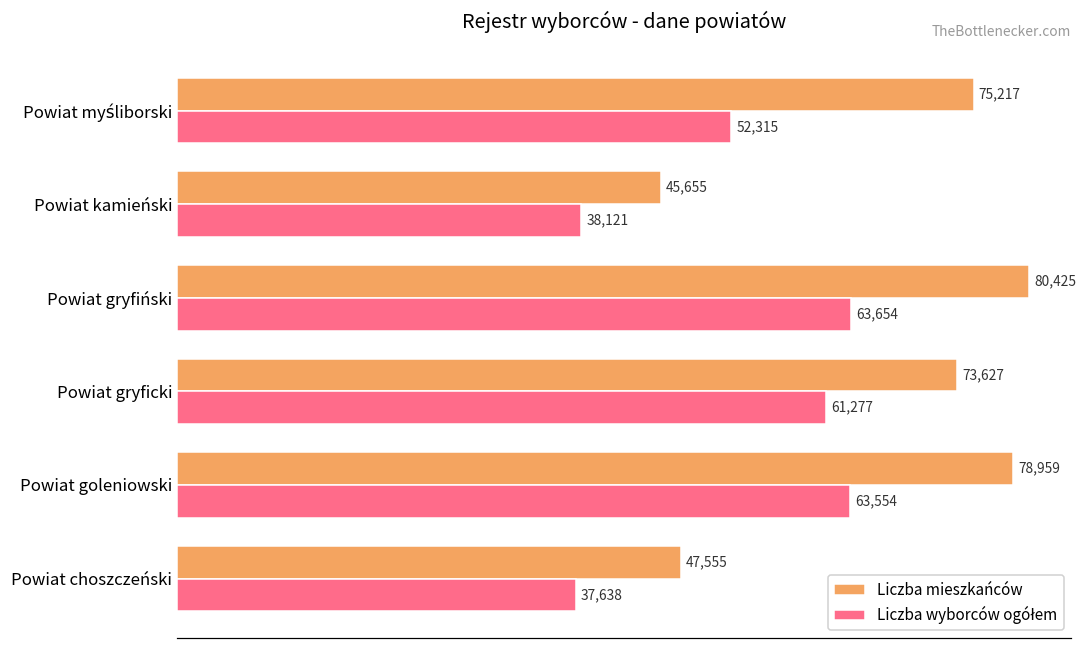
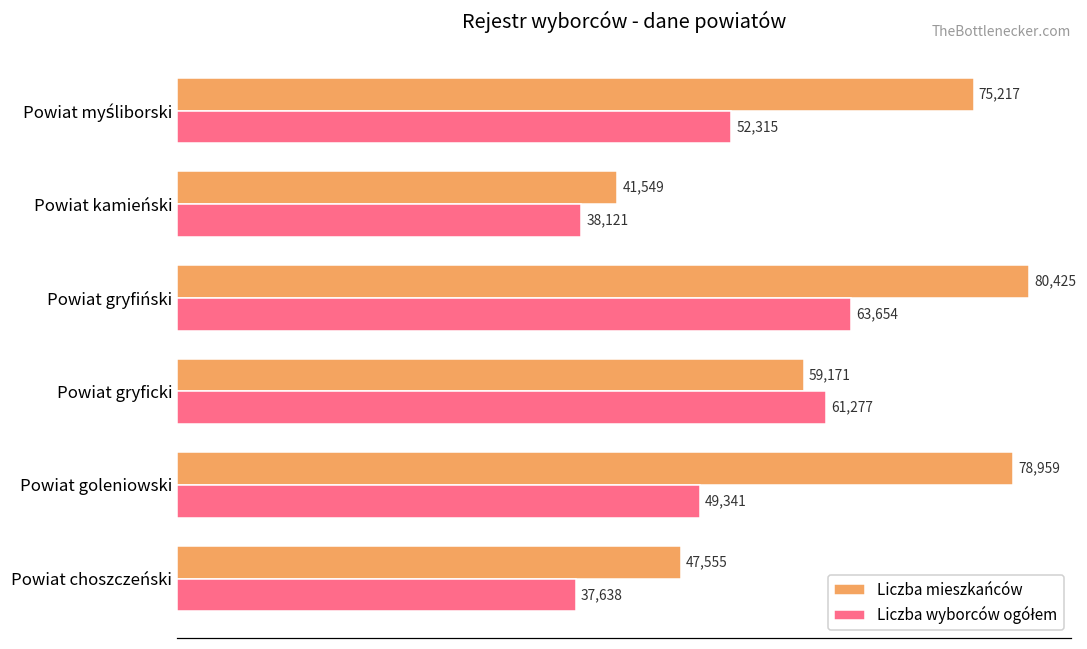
Liczba mieszkańców, Powiat kamieński: 45,655 -> 41,549
Liczba mieszkańców, Powiat gryficki: 73,627 -> 59,171
Liczba wyborców ogółem, Powiat goleniowski: 63,554 -> 49,341
